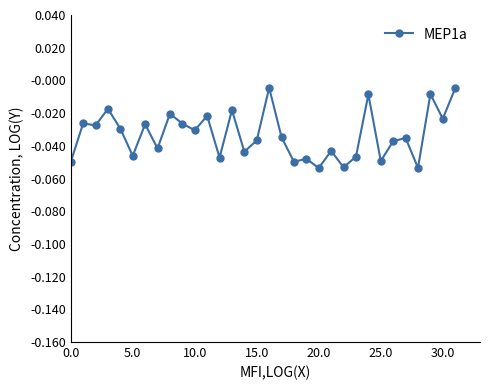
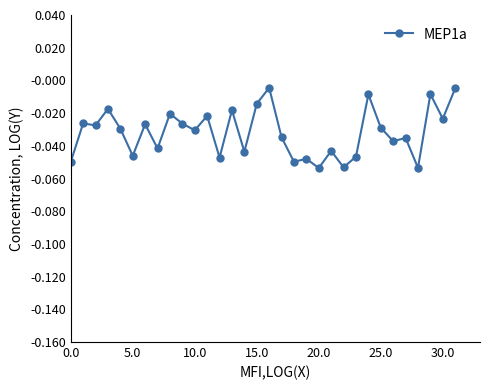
15.0: -0.037 -> -0.014
25.0: -0.049 -> -0.029
